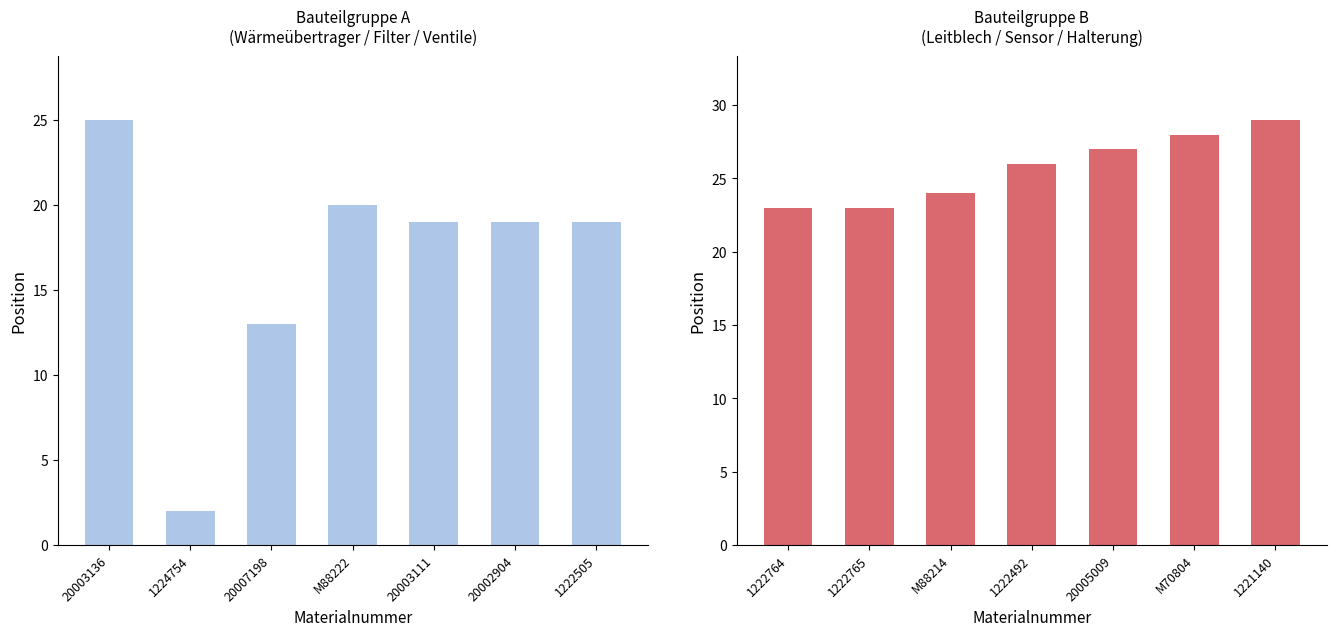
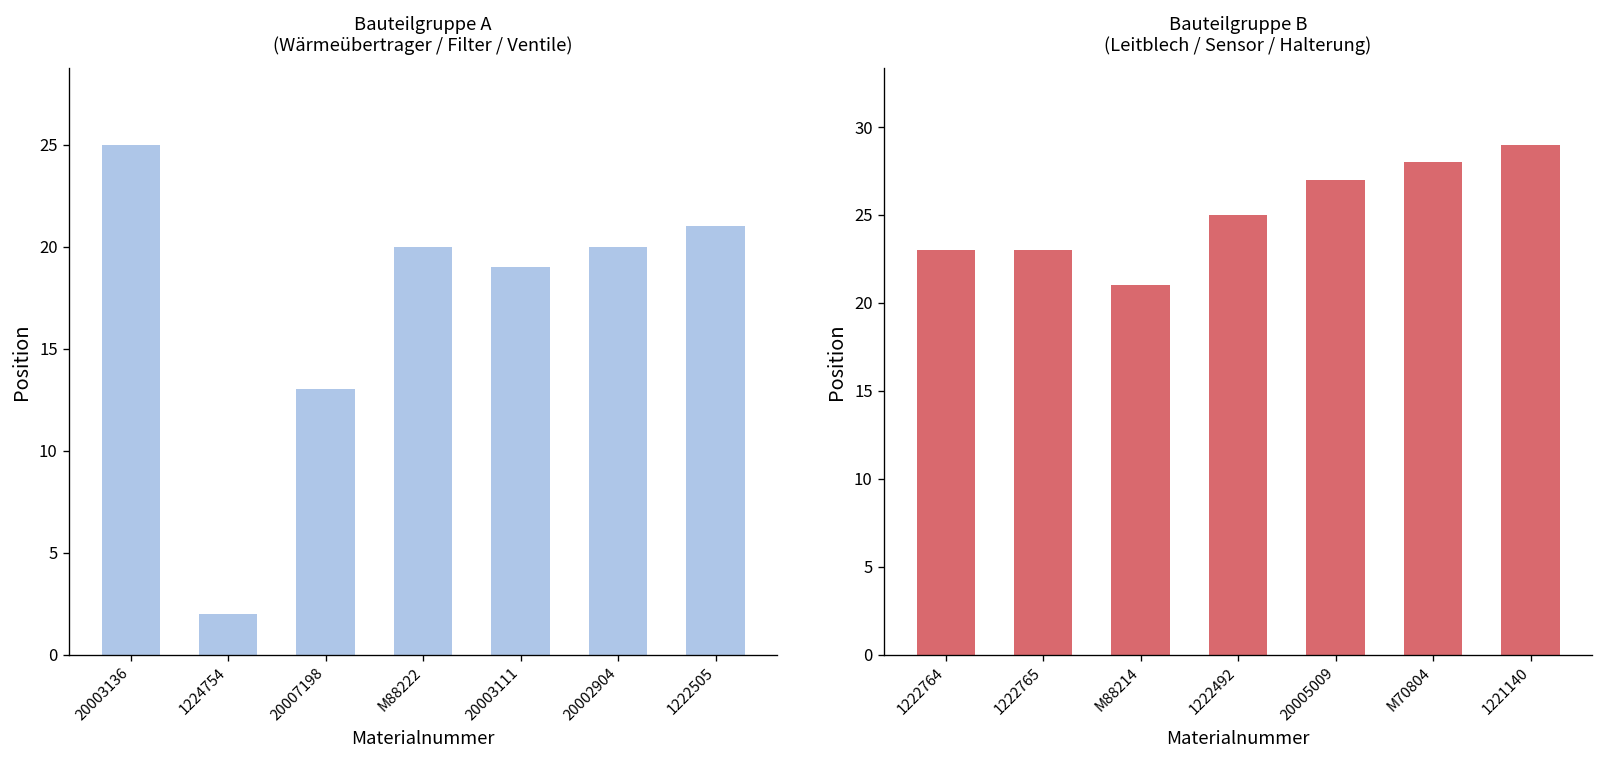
Bauteilgruppe A (Wärmeübertrager / Filter / Ventile), 20002904: 19 -> 20
Bauteilgruppe A (Wärmeübertrager / Filter / Ventile), 1222505: 19 -> 21
Bauteilgruppe B (Leitblech / Sensor / Halterung), M88214: 24 -> 21
Bauteilgruppe B (Leitblech / Sensor / Halterung), 1222492: 26 -> 25
